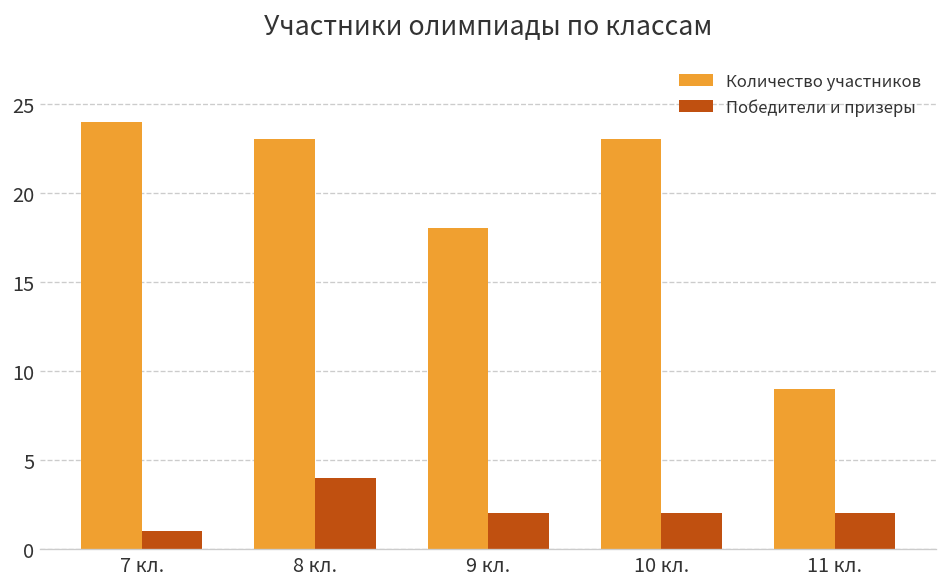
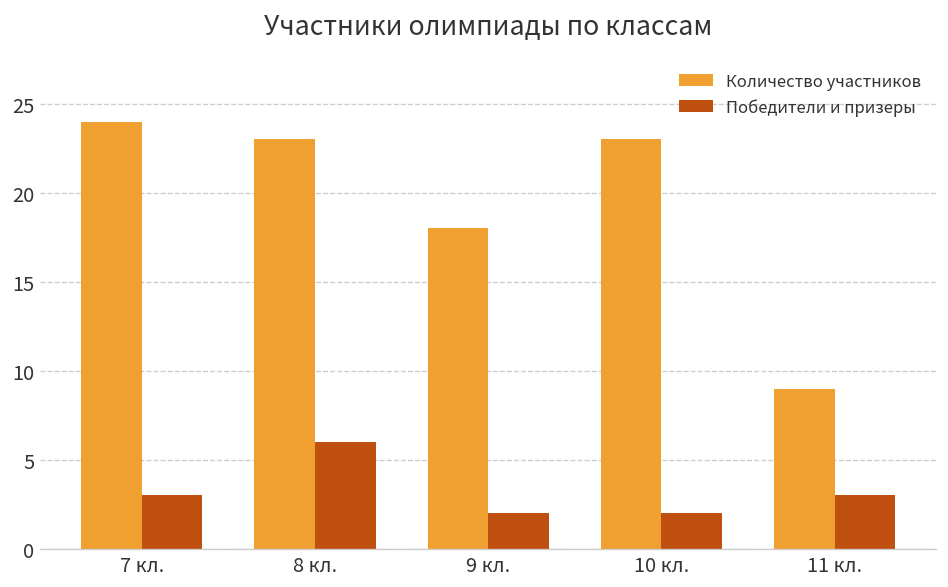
Победители и призеры, 7 кл.: 1 -> 3
Победители и призеры, 8 кл.: 4 -> 6
Победители и призеры, 11 кл.: 2 -> 3
